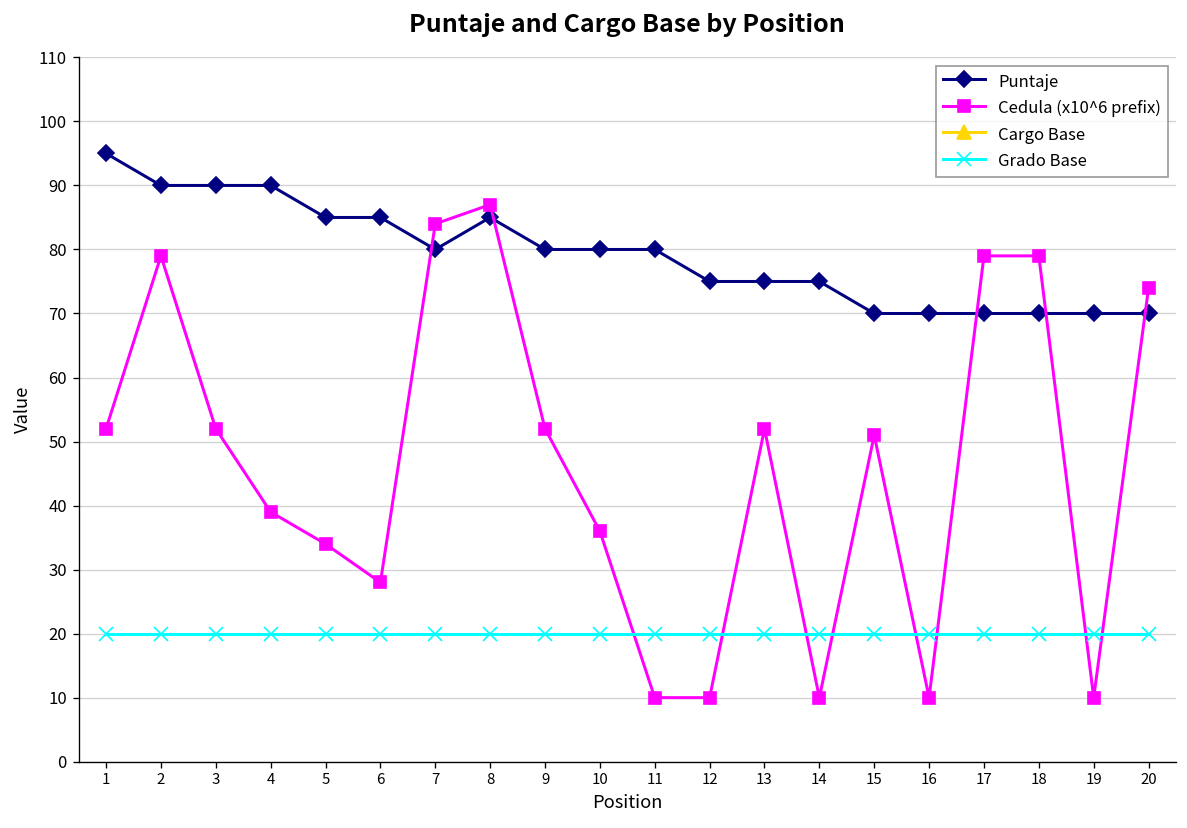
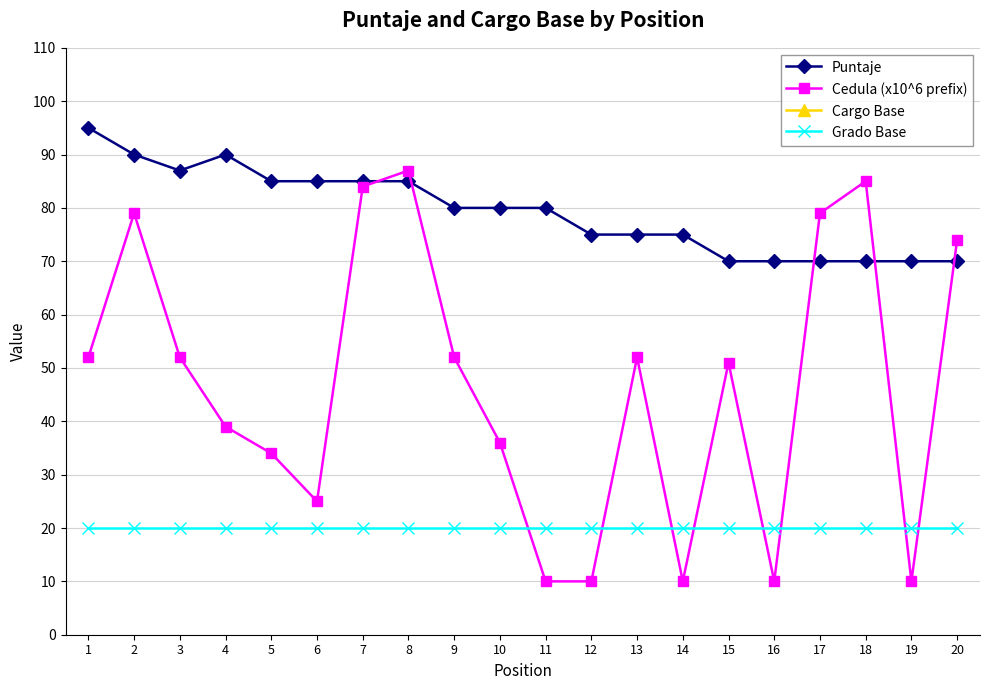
Puntaje, 3: 90 -> 87
Cedula (x10^6 prefix), 6: 28 -> 25
Puntaje, 7: 80 -> 85
Cedula (x10^6 prefix), 18: 79 -> 85
